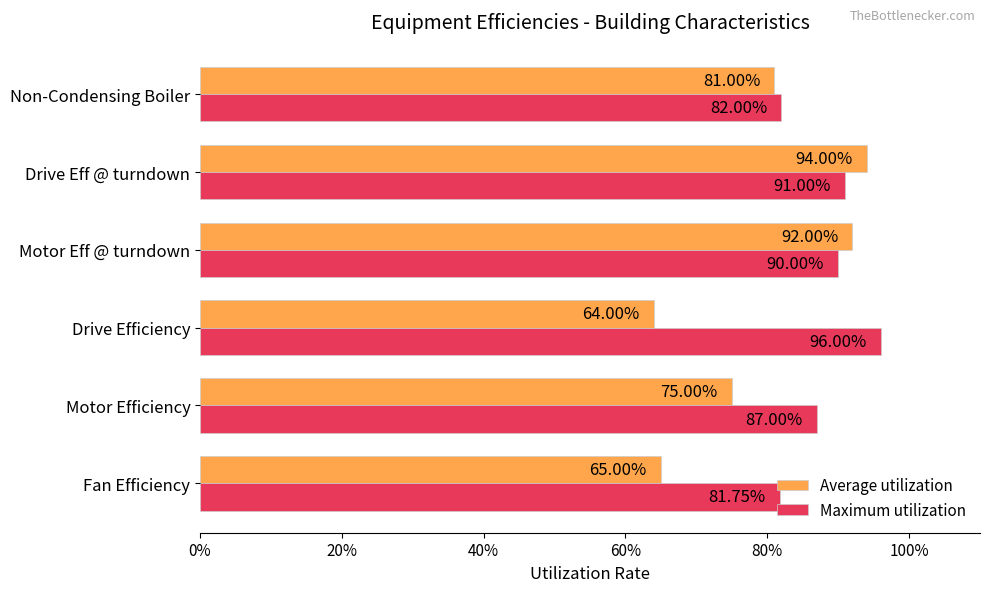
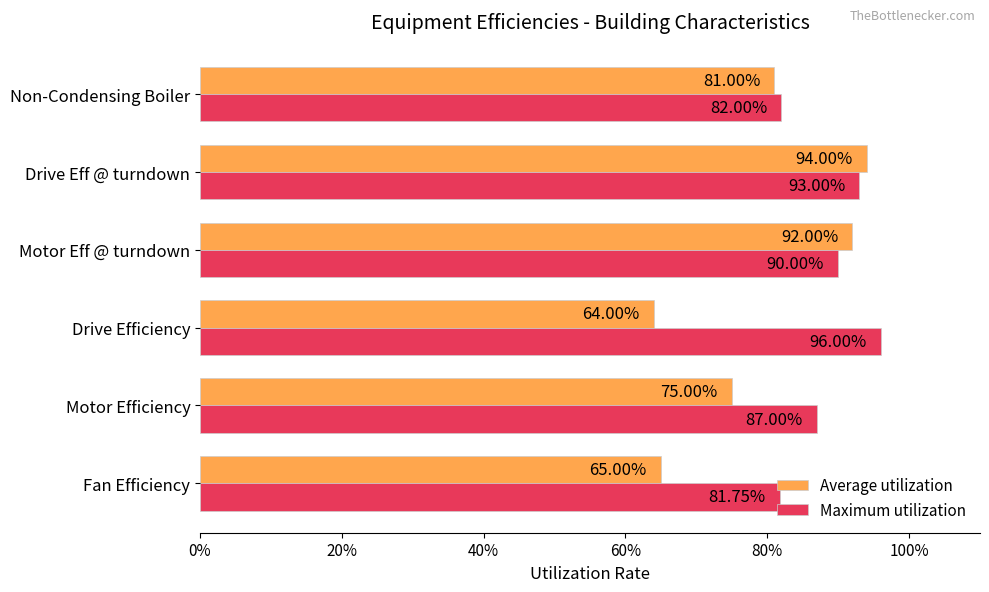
Maximum utilization, Drive Eff @ turndown: 91.00% -> 93.00%
